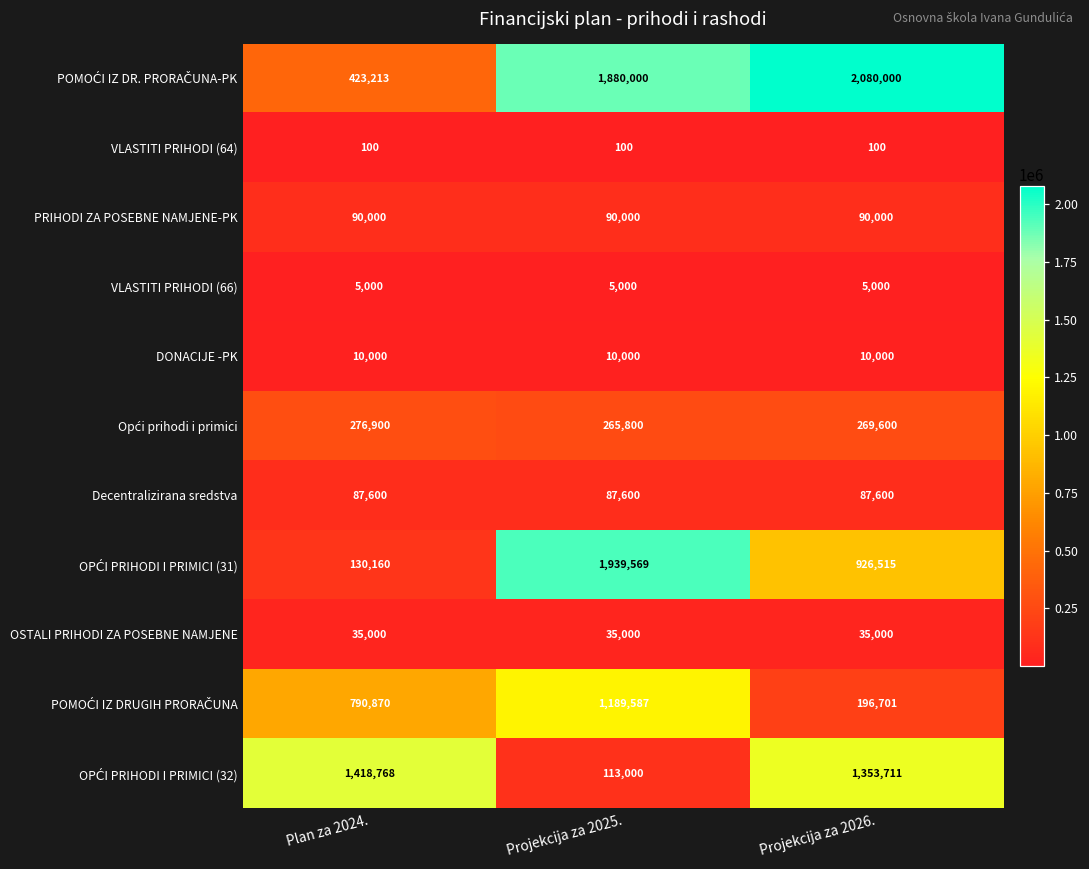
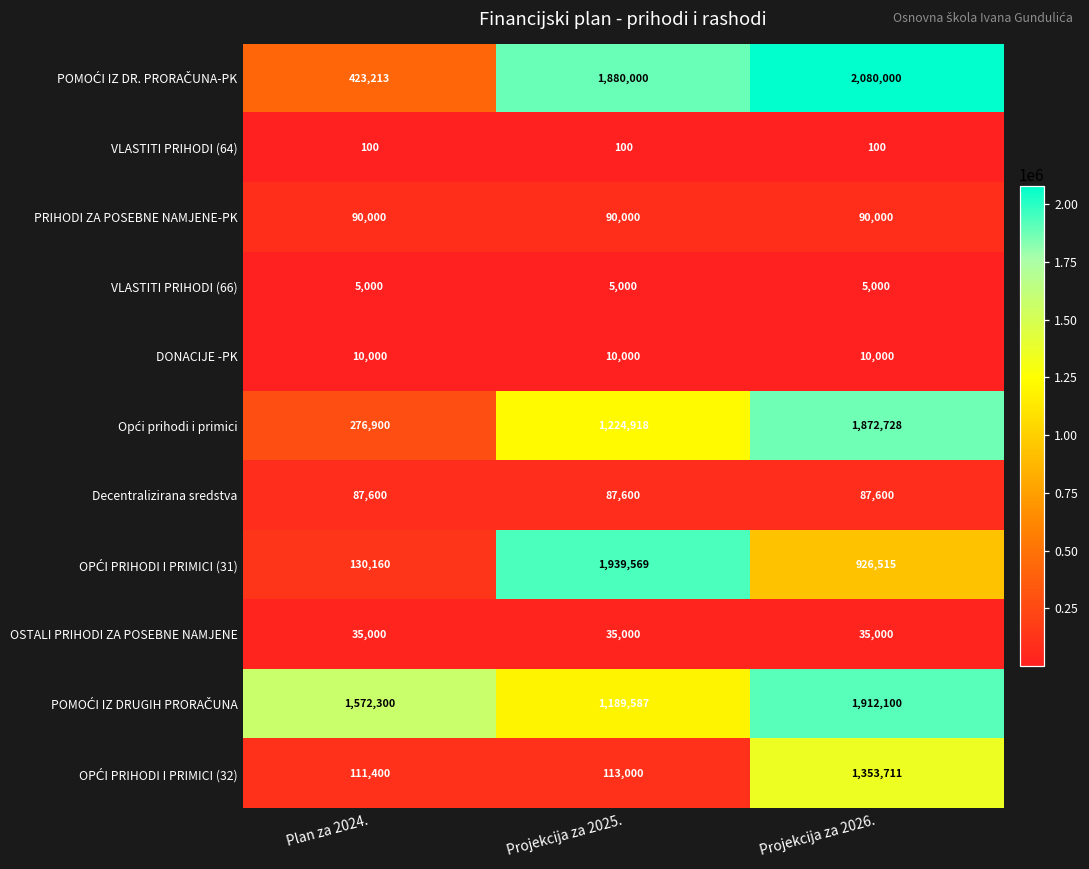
Opći prihodi i primici, Projekcija za 2025.: 265,800 -> 1,224,918
Opći prihodi i primici, Projekcija za 2026.: 269,600 -> 1,872,728
POMOĆI IZ DRUGIH PRORAČUNA, Plan za 2024.: 790,870 -> 1,572,300
POMOĆI IZ DRUGIH PRORAČUNA, Projekcija za 2026.: 196,701 -> 1,912,100
OPĆI PRIHODI I PRIMICI (32), Plan za 2024.: 1,418,768 -> 111,400
